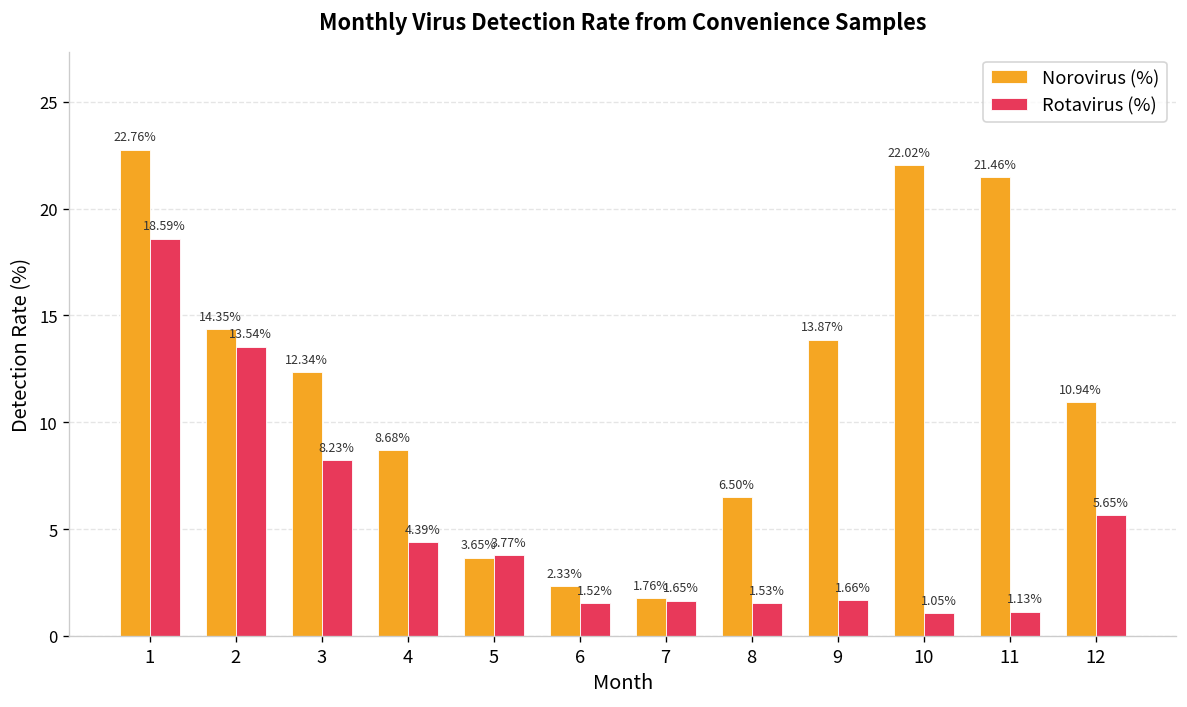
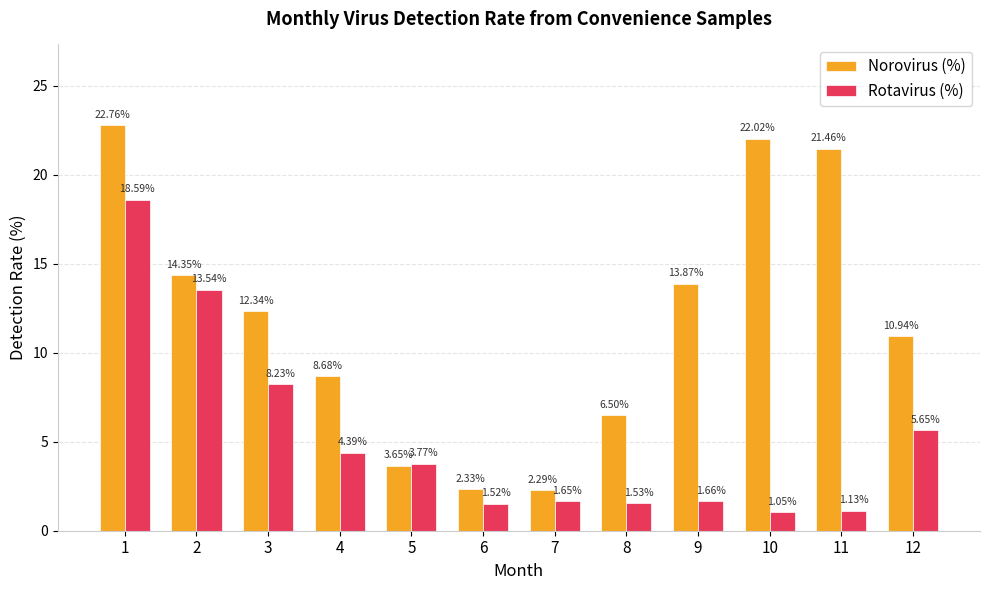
Norovirus (%), 7: 1.76% -> 2.29%
